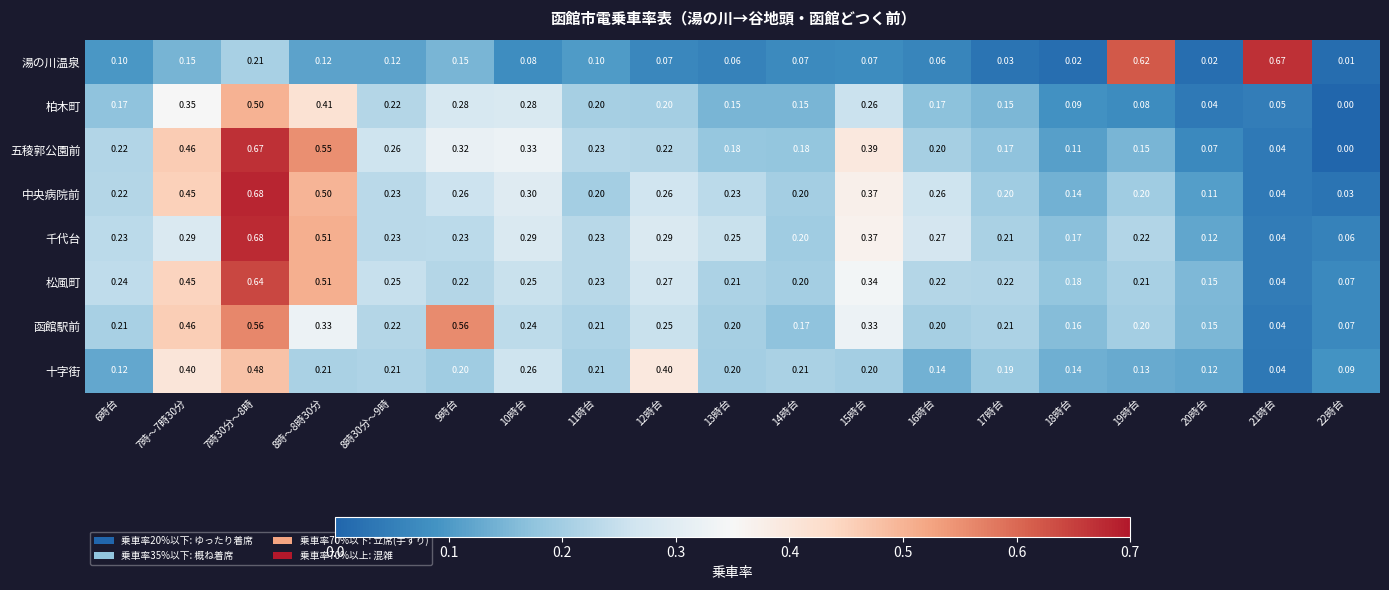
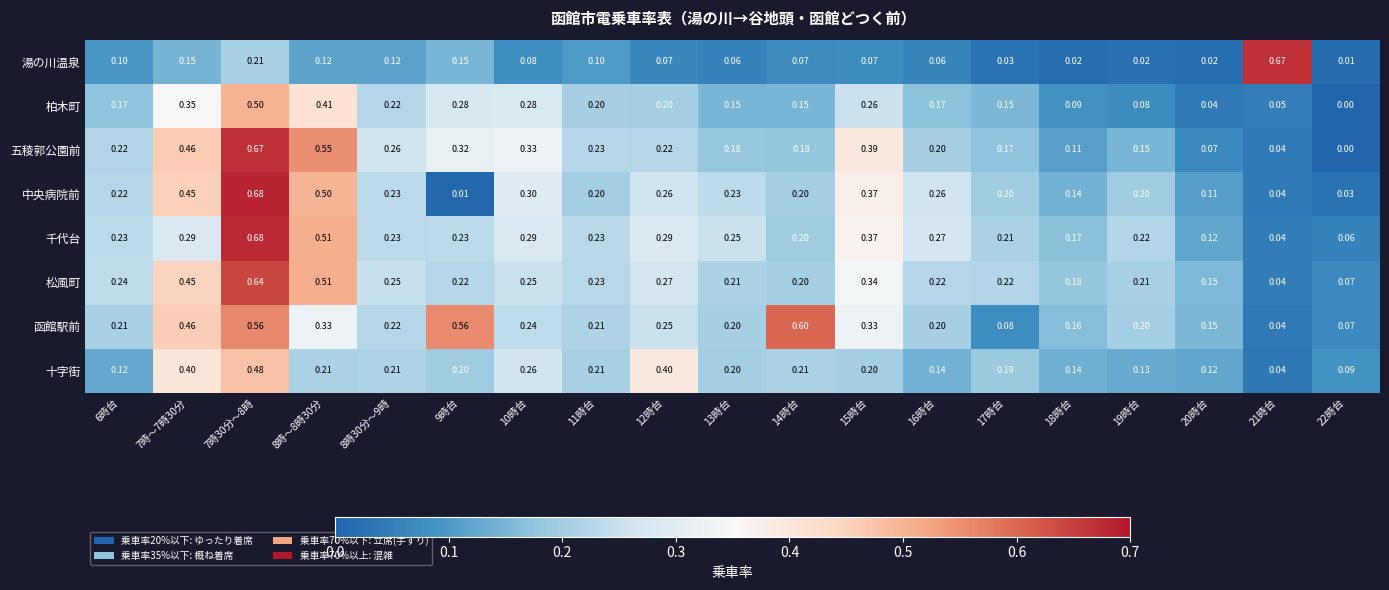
湯の川温泉, 19時台: 0.62 -> 0.02
中央病院前, 9時台: 0.26 -> 0.01
函館駅前, 14時台: 0.17 -> 0.60
函館駅前, 17時台: 0.21 -> 0.08
